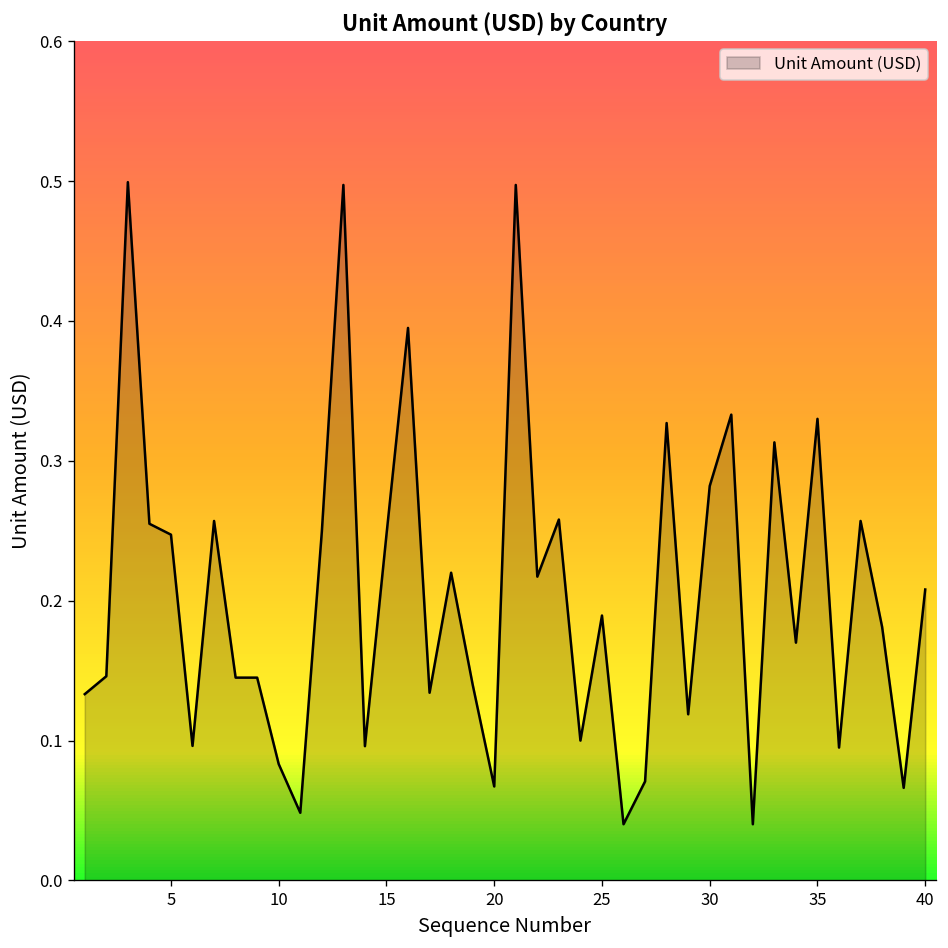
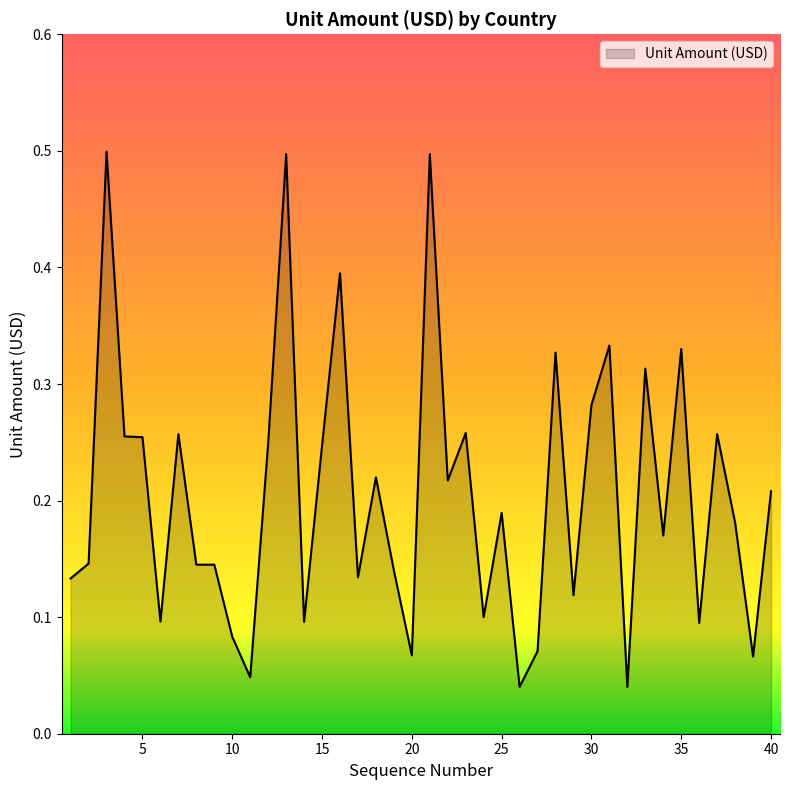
5: 0.247 -> 0.254
